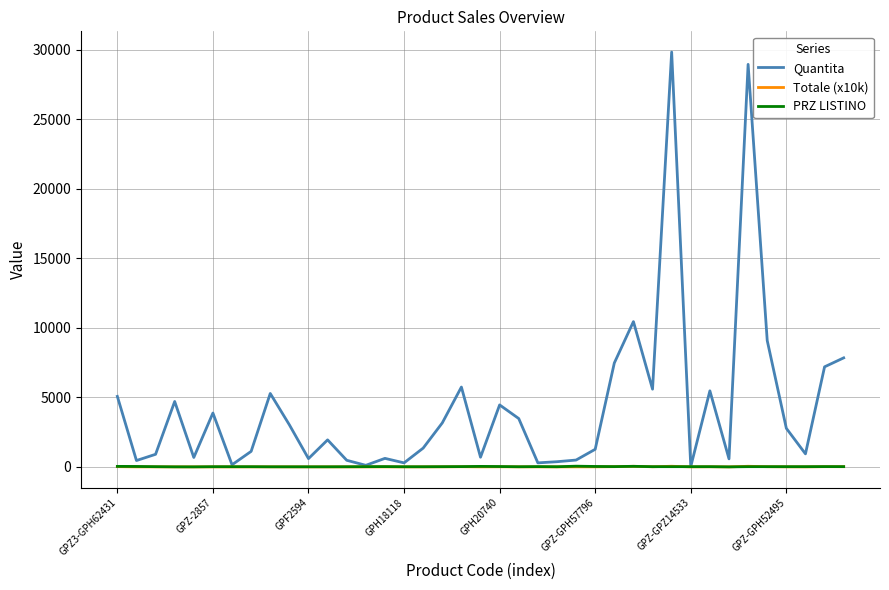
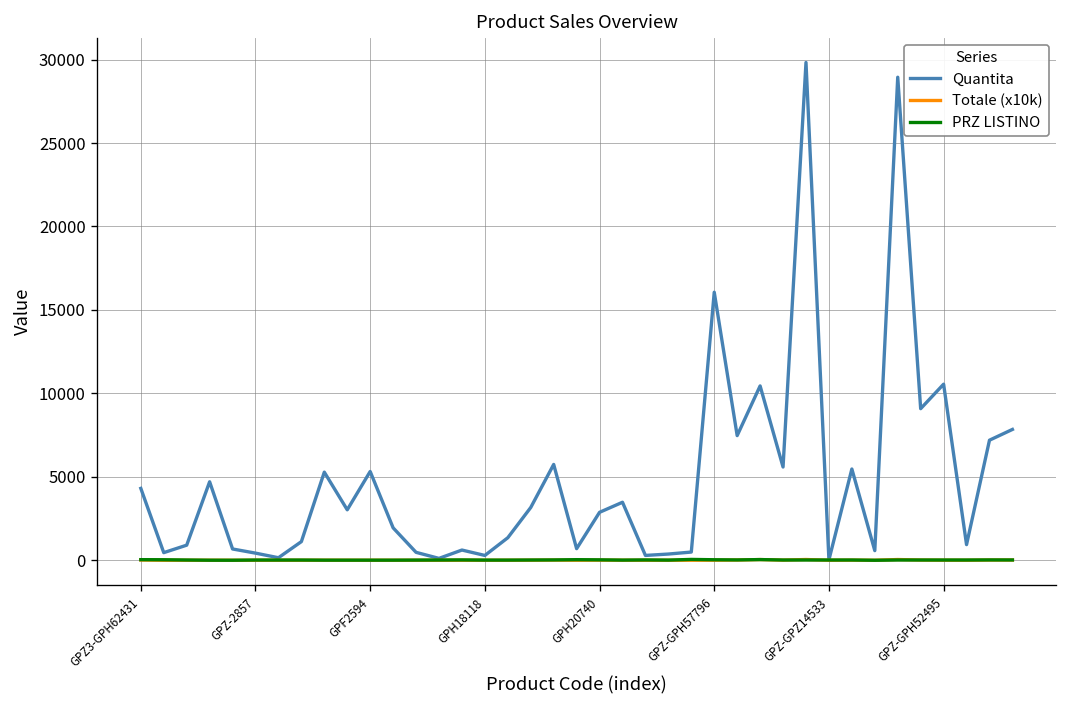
Quantita, GPZ3-GPH62431: 5100 -> 4300
Quantita, GPZ-2857: 3900 -> 400
Quantita, GPF2594: 600 -> 5300
Quantita, GPH20740: 4500 -> 2900
Quantita, GPZ-GPH57796: 1300 -> 16100
Quantita, GPZ-GPH52495: 2800 -> 10600
